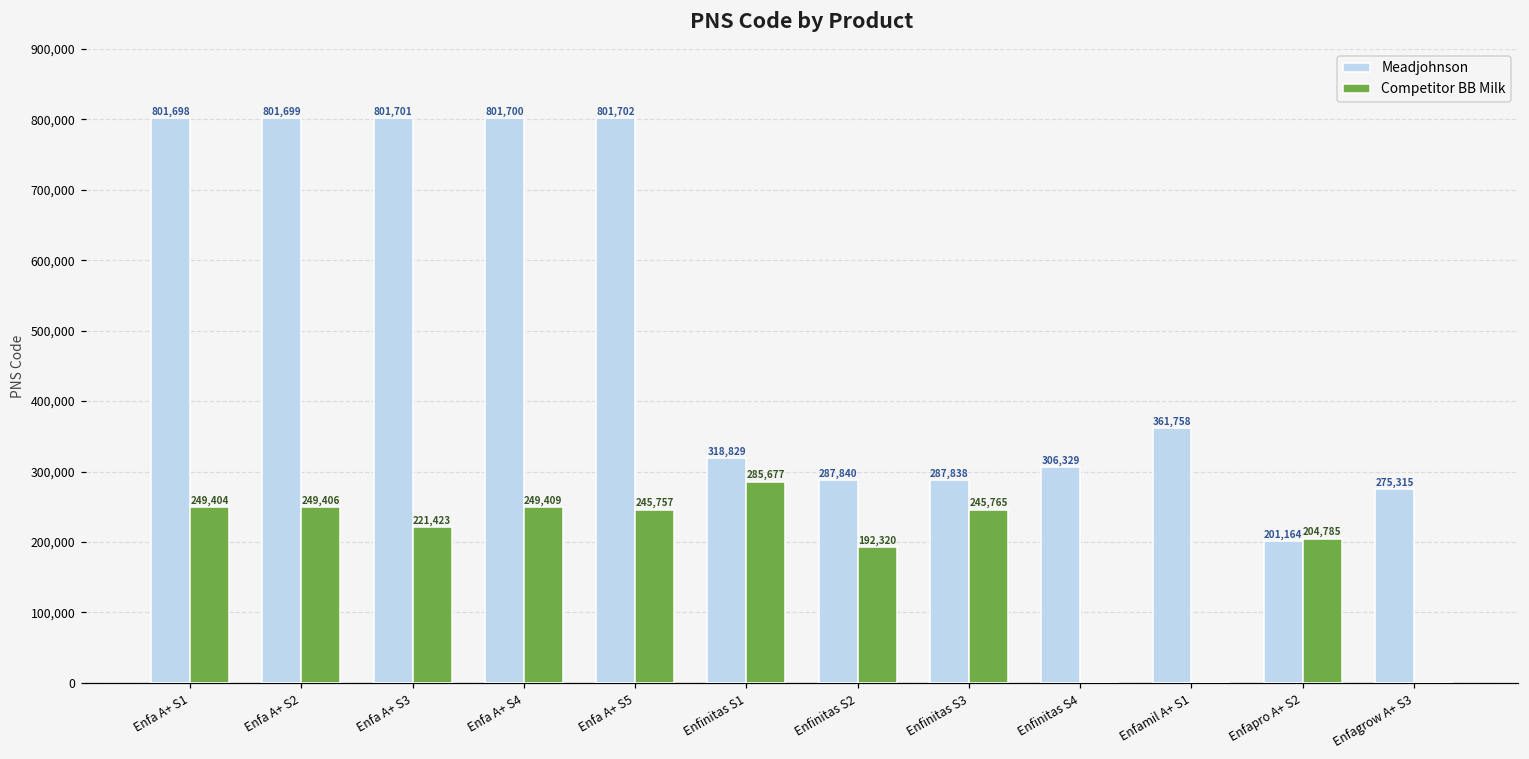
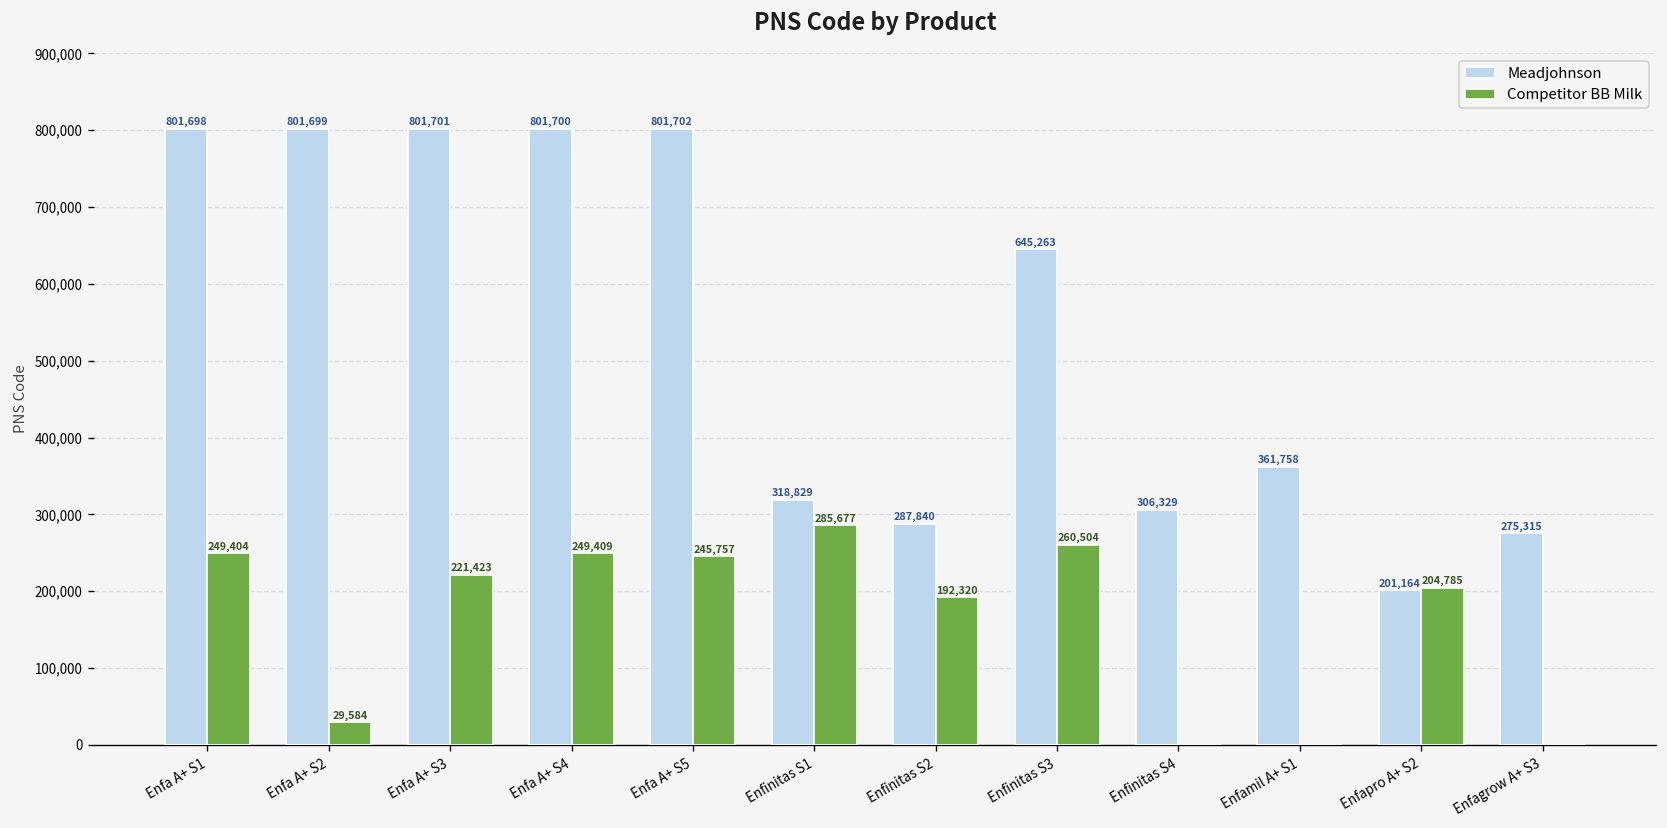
Competitor BB Milk, Enfa A+ S2: 249,406 -> 29,584
Meadjohnson, Enfinitas S3: 287,838 -> 645,263
Competitor BB Milk, Enfinitas S3: 245,765 -> 260,504
